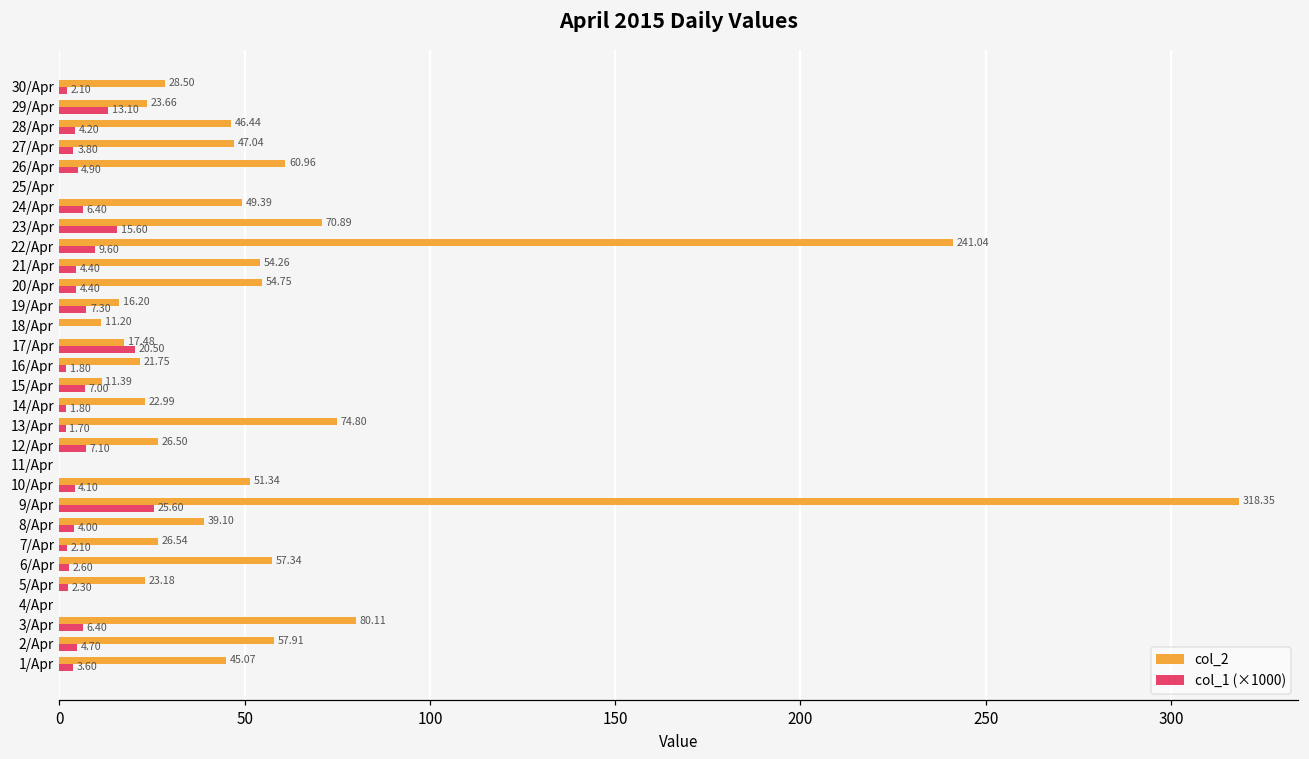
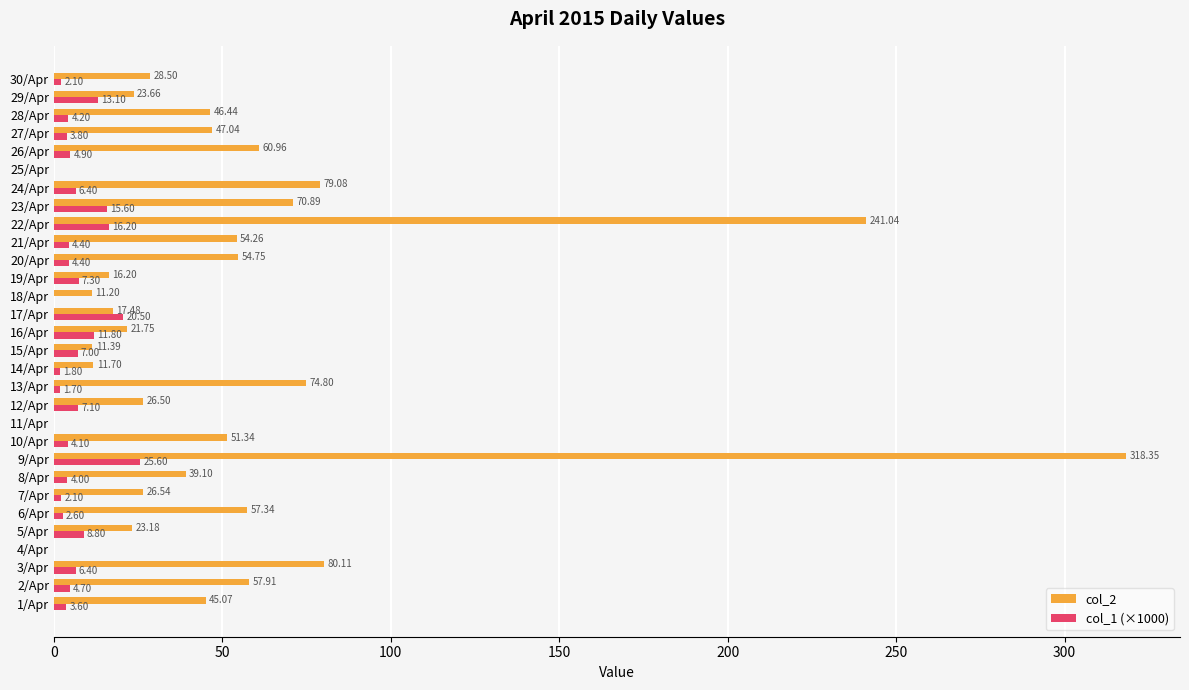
col_2, 24/Apr: 49.39 -> 79.08
col_1 (×1000), 22/Apr: 9.60 -> 16.20
col_1 (×1000), 16/Apr: 1.80 -> 11.80
col_2, 14/Apr: 22.99 -> 11.70
col_1 (×1000), 5/Apr: 2.30 -> 8.80
